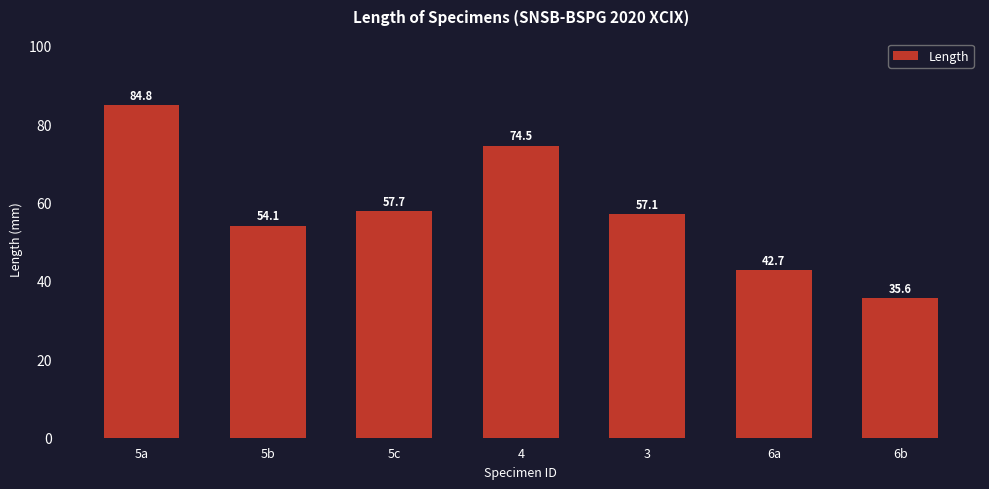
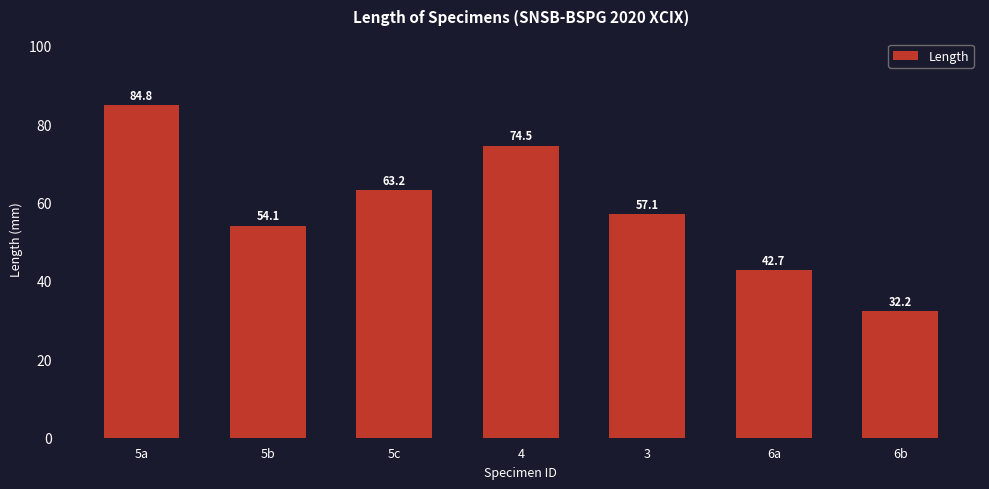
5c: 57.7 -> 63.2
6b: 35.6 -> 32.2
